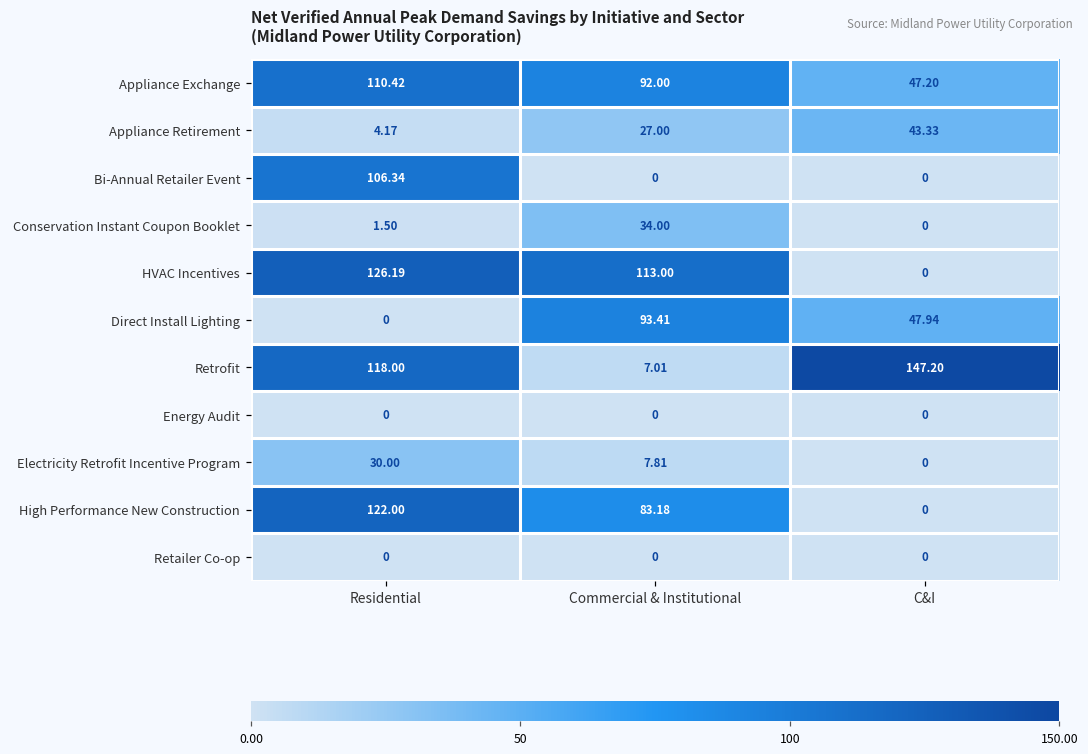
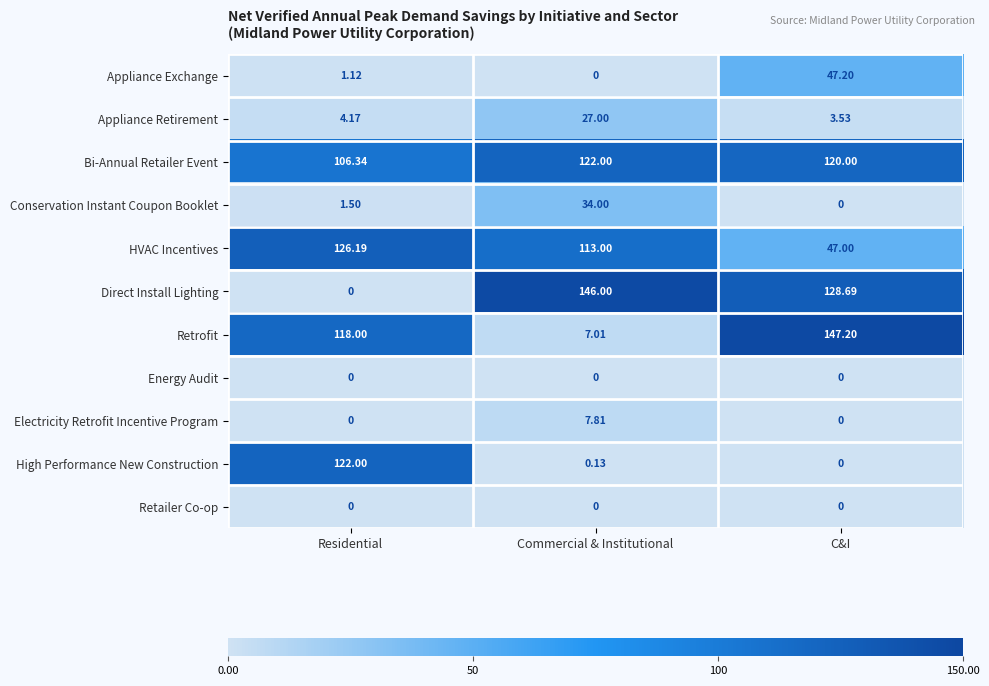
Appliance Exchange, Residential: 110.42 -> 1.12
Appliance Exchange, Commercial & Institutional: 92.00 -> 0
Appliance Retirement, C&I: 43.33 -> 3.53
Bi-Annual Retailer Event, Commercial & Institutional: 0 -> 122.00
Bi-Annual Retailer Event, C&I: 0 -> 120.00
HVAC Incentives, C&I: 0 -> 47.00
Direct Install Lighting, Commercial & Institutional: 93.41 -> 146.00
Direct Install Lighting, C&I: 47.94 -> 128.69
Electricity Retrofit Incentive Program, Residential: 30.00 -> 0
High Performance New Construction, Commercial & Institutional: 83.18 -> 0.13
